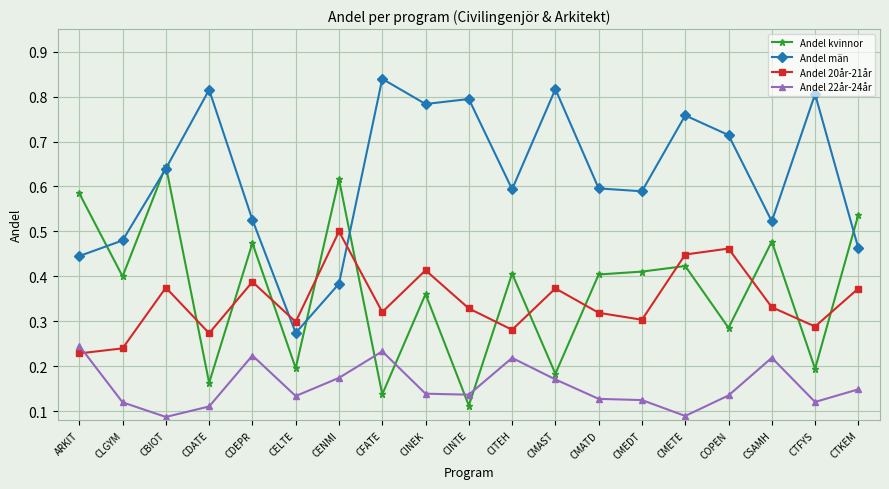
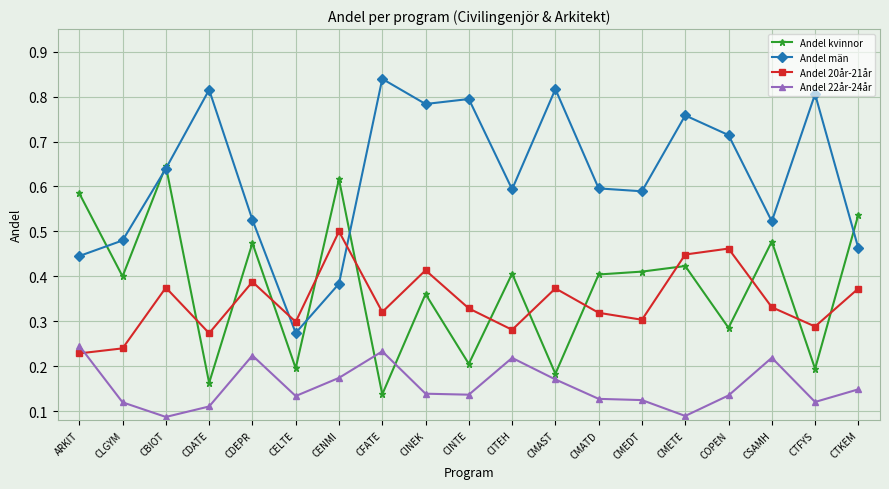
Andel kvinnor, CINTE: 0.11 -> 0.21
